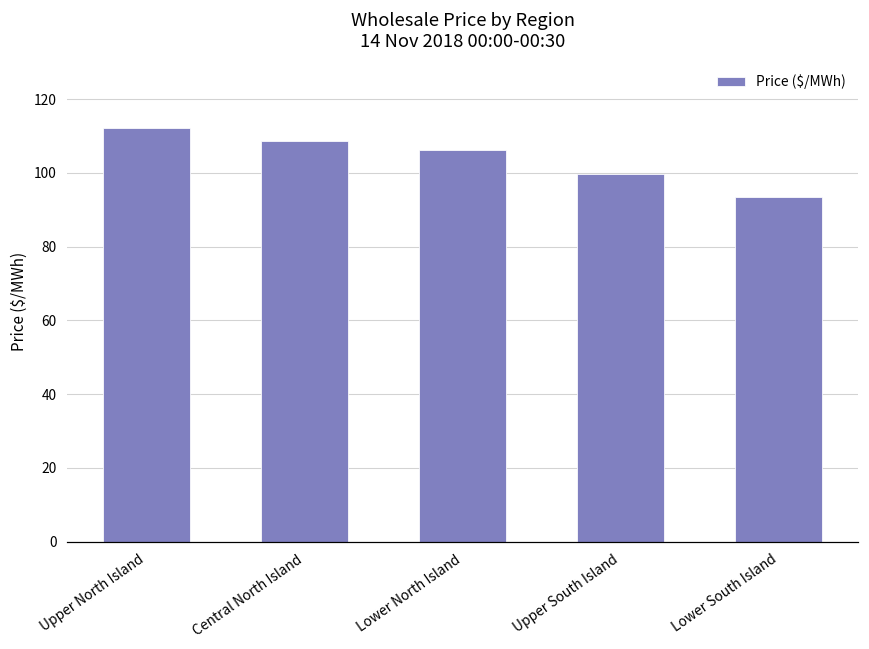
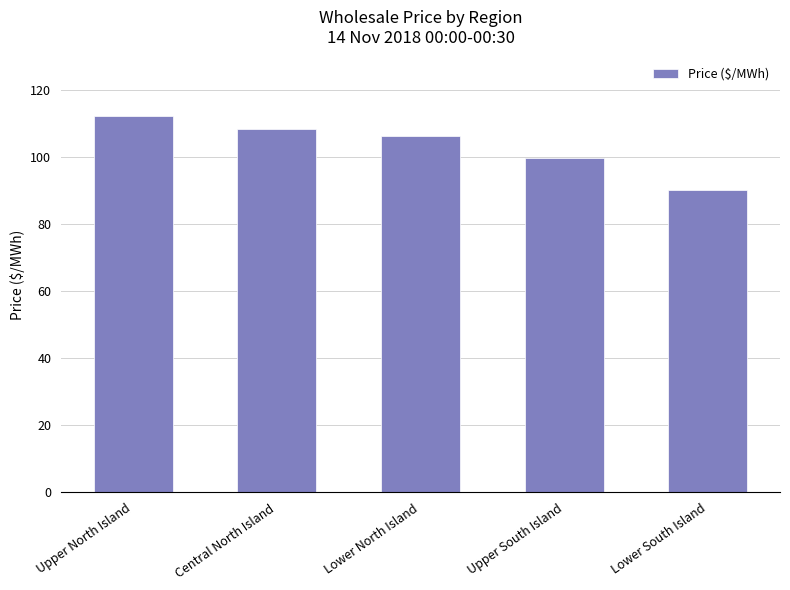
Lower South Island: 93 -> 90
